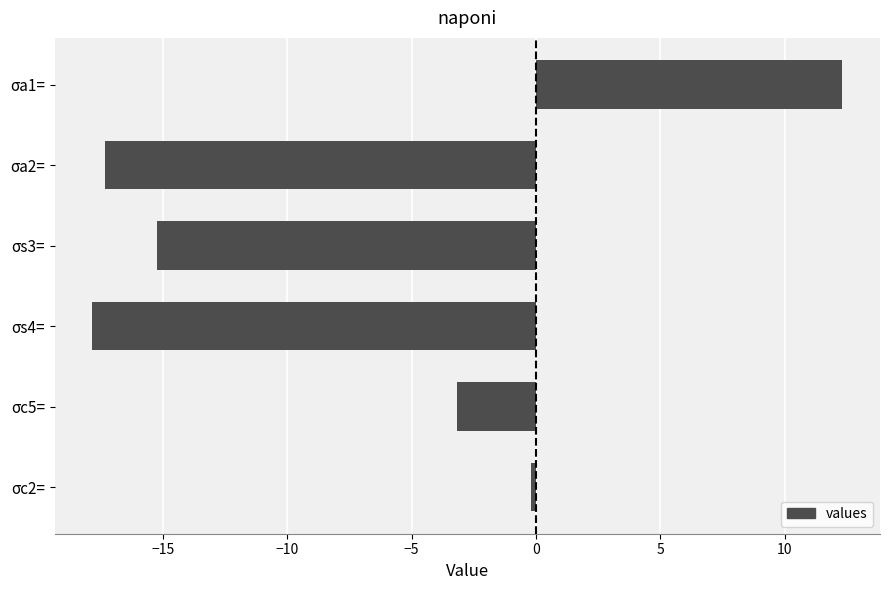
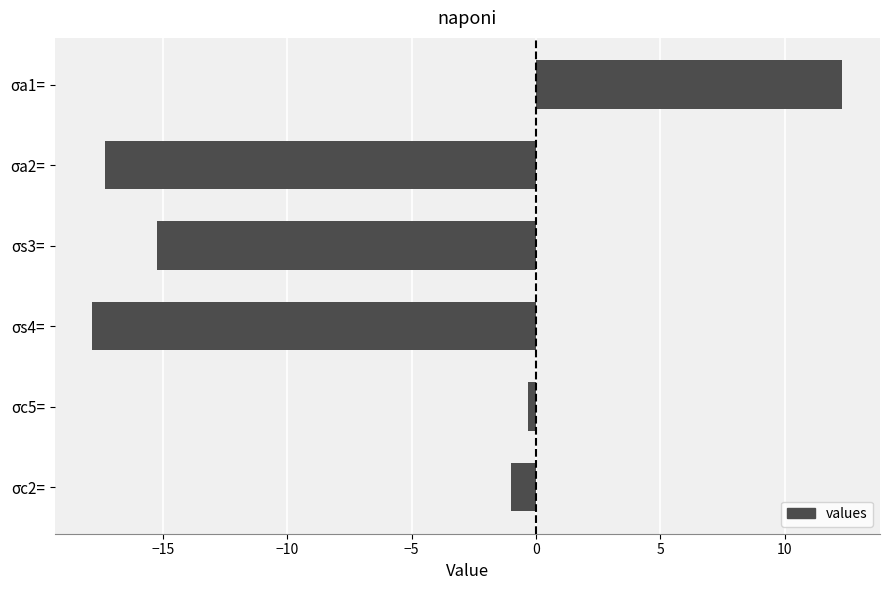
σc5=: -3.2 -> -0.3
σc2=: -0.2 -> -1.0
